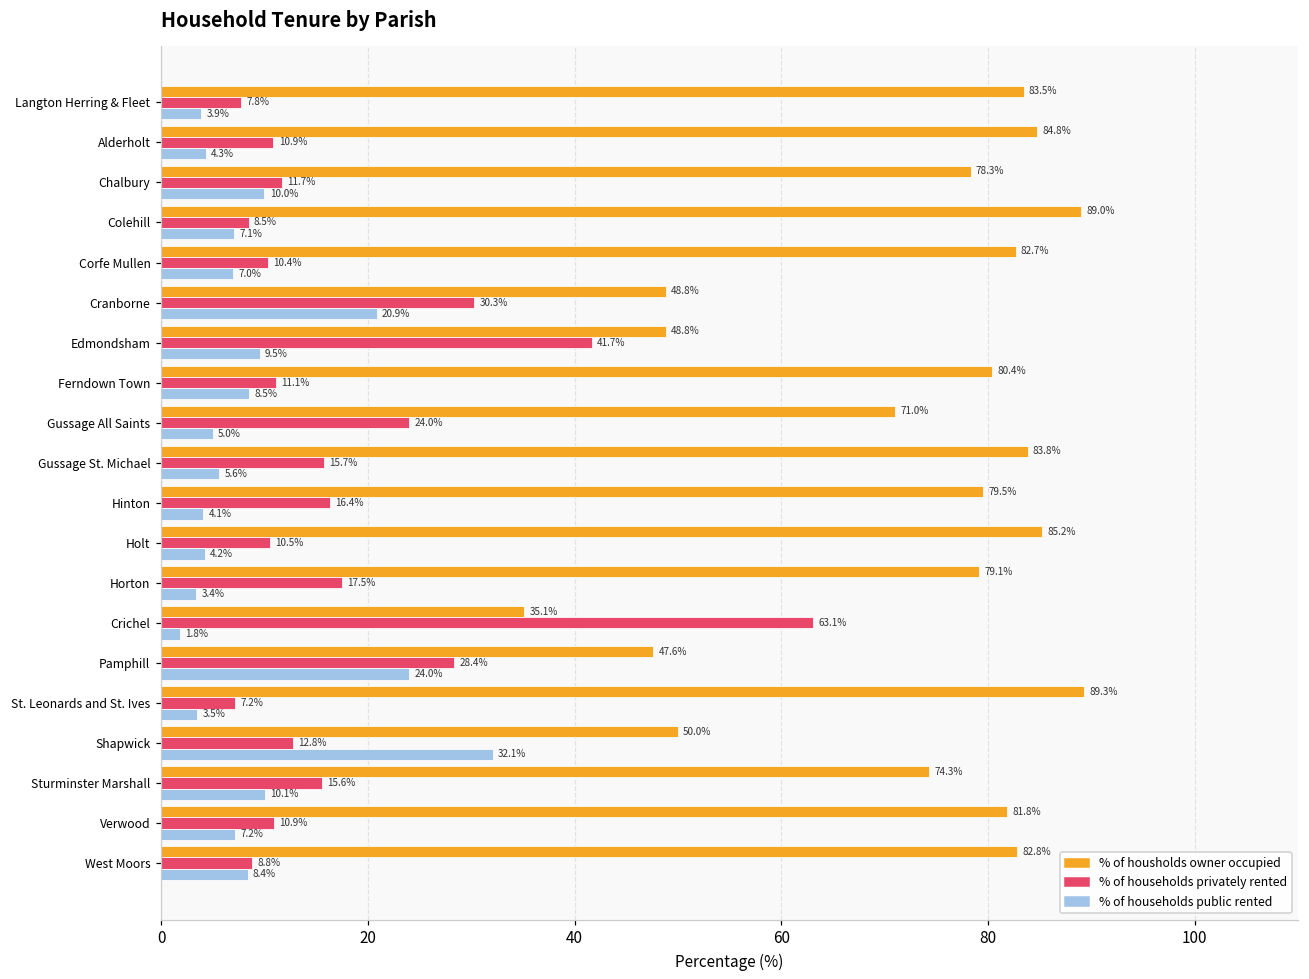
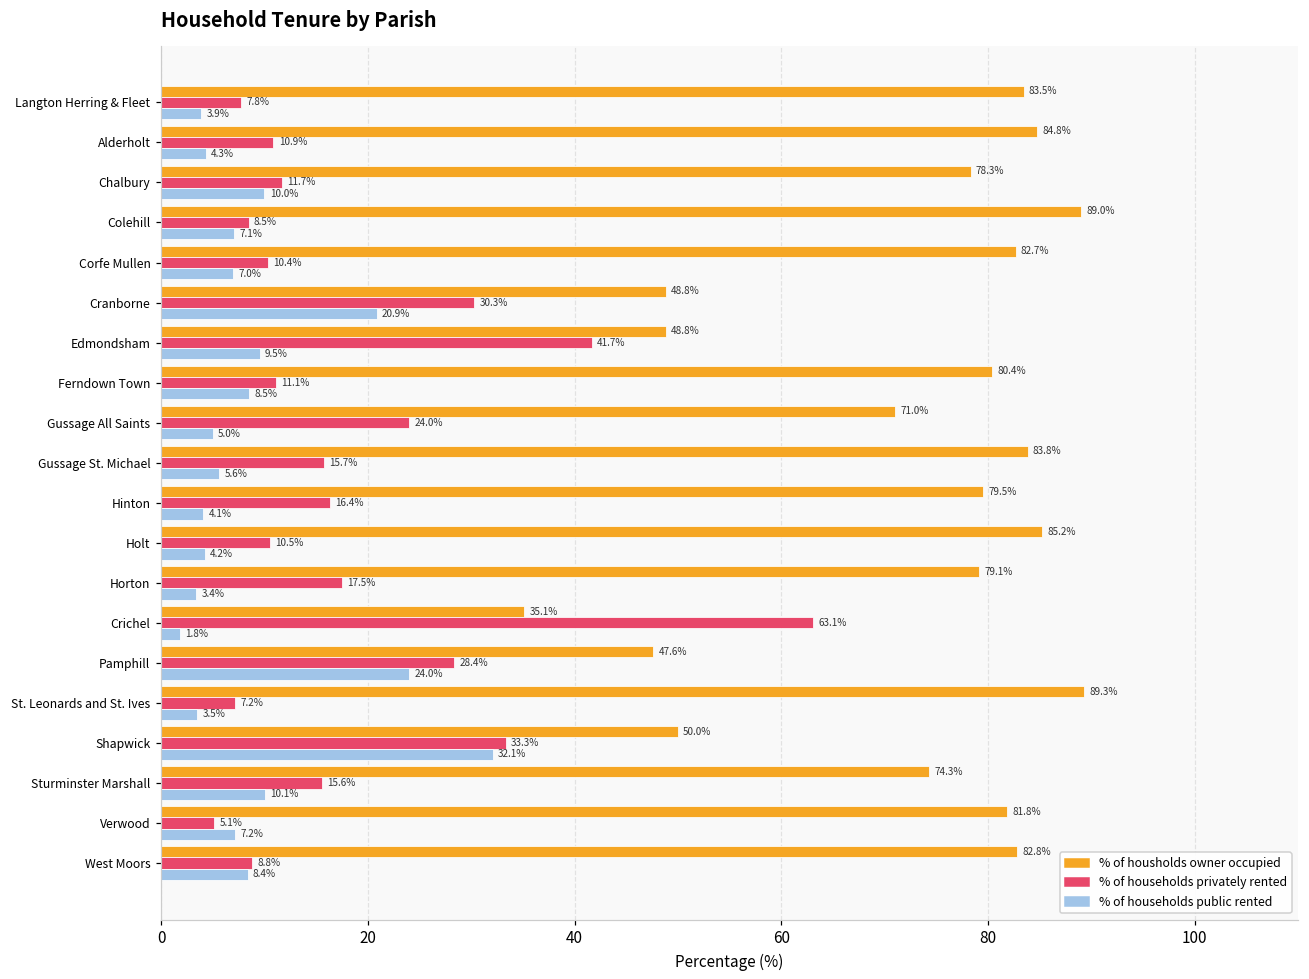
% of households privately rented, Shapwick: 12.8% -> 33.3%
% of households privately rented, Verwood: 10.9% -> 5.1%
